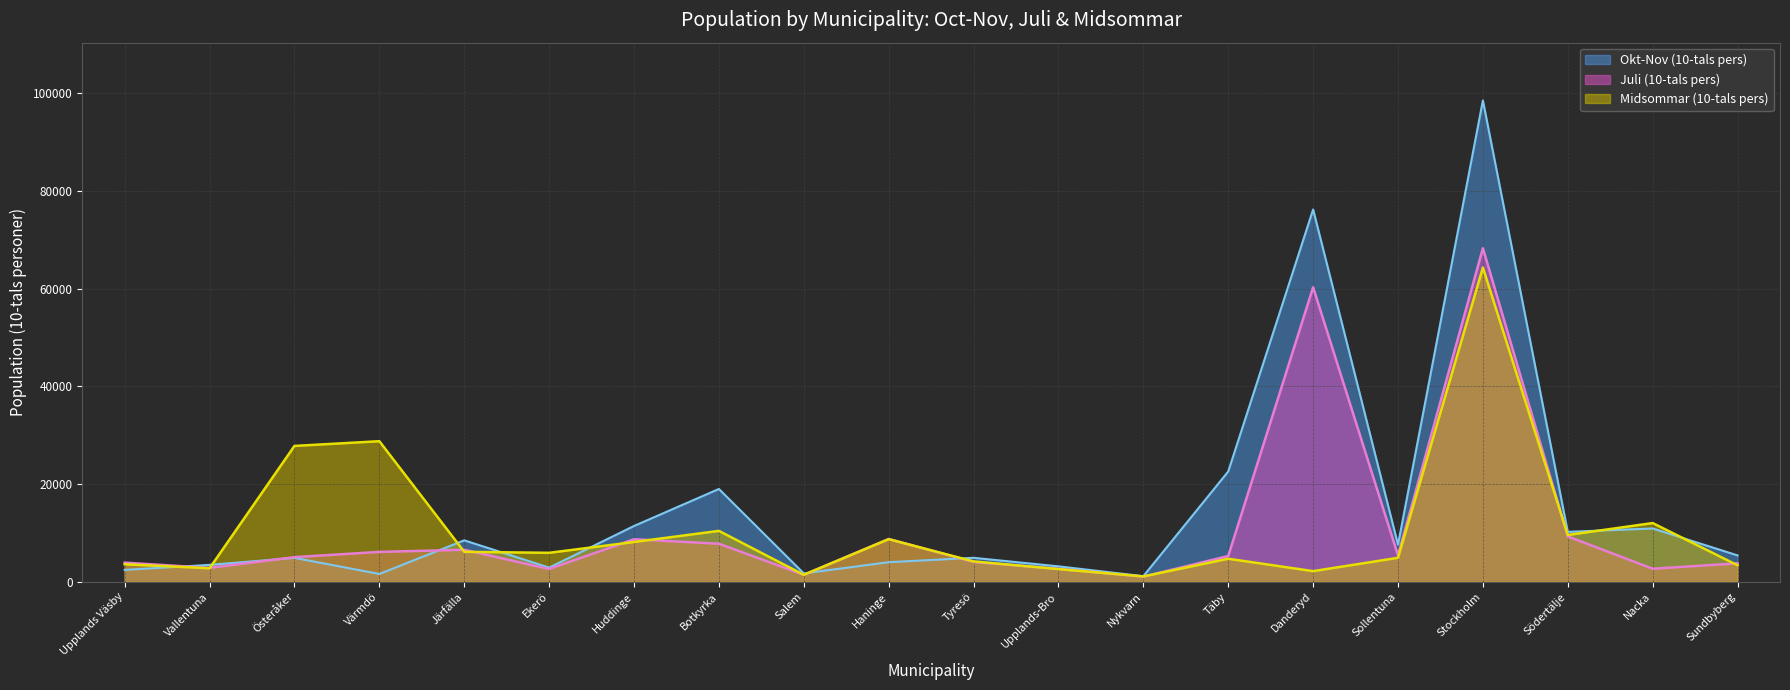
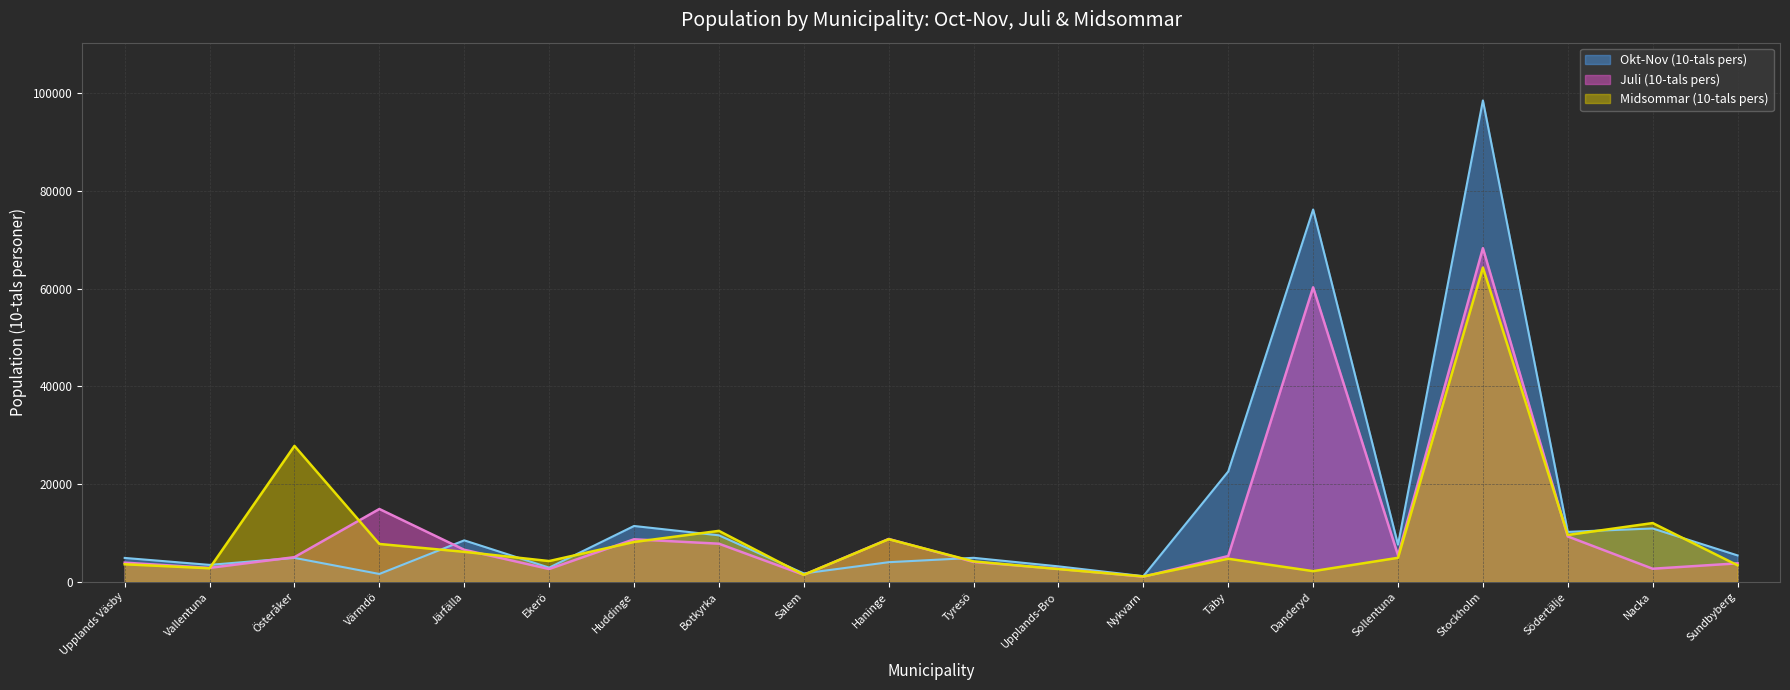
Okt-Nov (10-tals pers), Upplands Väsby: 2000 -> 5000
Juli (10-tals pers), Värmdö: 6000 -> 15000
Midsommar (10-tals pers), Värmdö: 29000 -> 8000
Midsommar (10-tals pers), Ekerö: 6000 -> 4000
Okt-Nov (10-tals pers), Botkyrka: 19000 -> 10000
